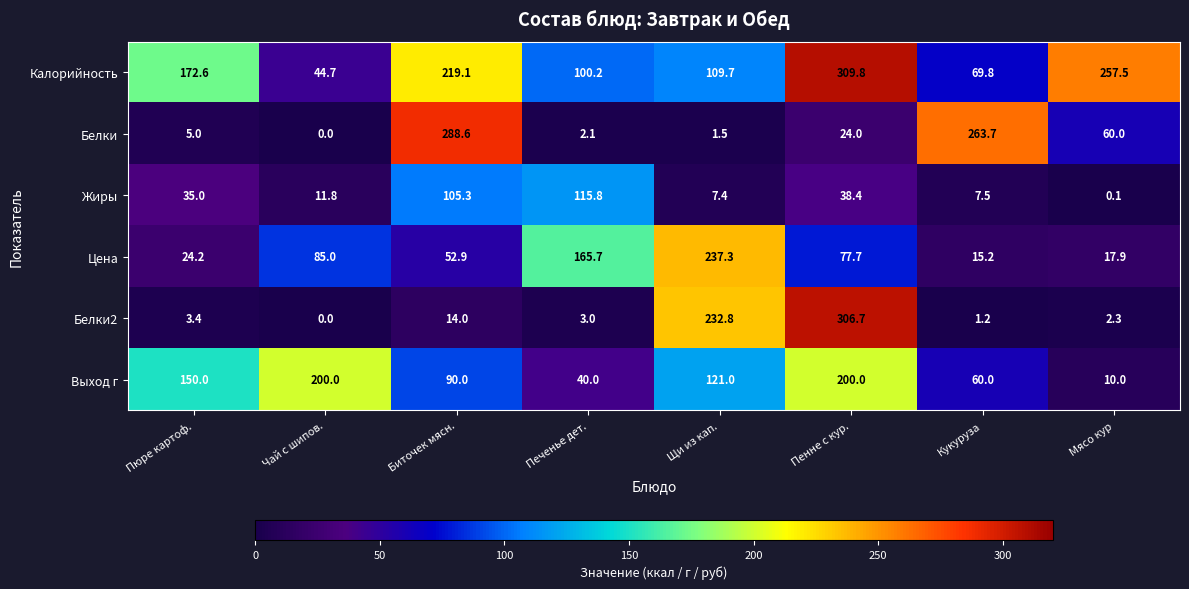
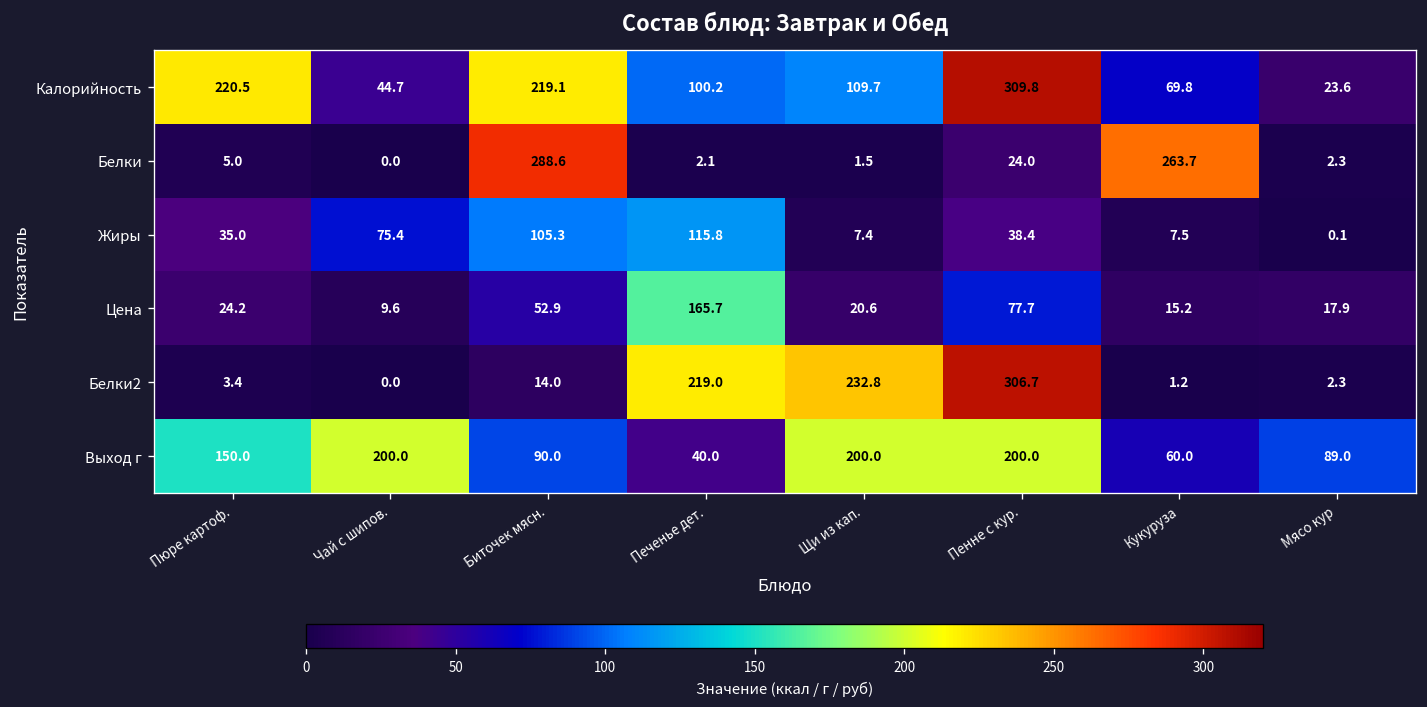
Калорийность, Пюре картоф.: 172.6 -> 220.5
Калорийность, Мясо кур: 257.5 -> 23.6
Белки, Мясо кур: 60.0 -> 2.3
Жиры, Чай с шипов.: 11.8 -> 75.4
Цена, Чай с шипов.: 85.0 -> 9.6
Цена, Щи из кап.: 237.3 -> 20.6
Белки2, Печенье дет.: 3.0 -> 219.0
Выход г, Щи из кап.: 121.0 -> 200.0
Выход г, Мясо кур: 10.0 -> 89.0
